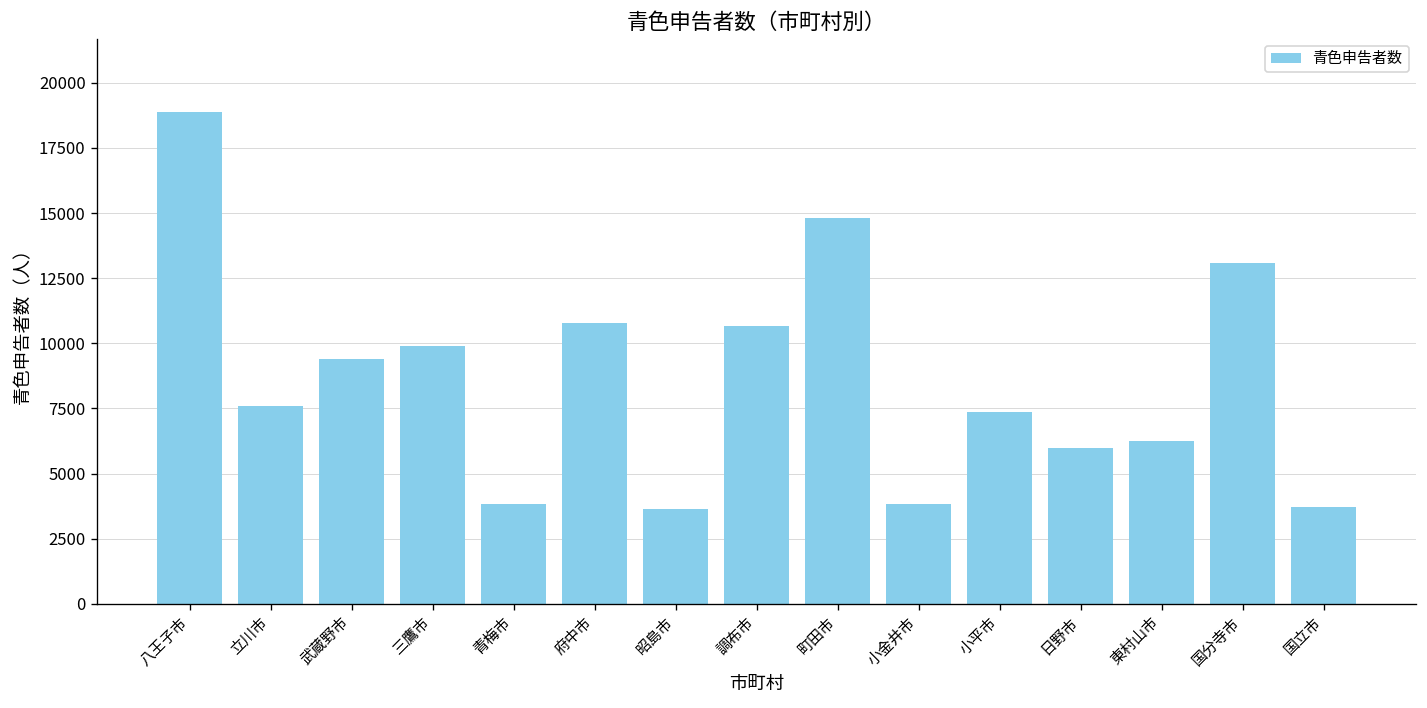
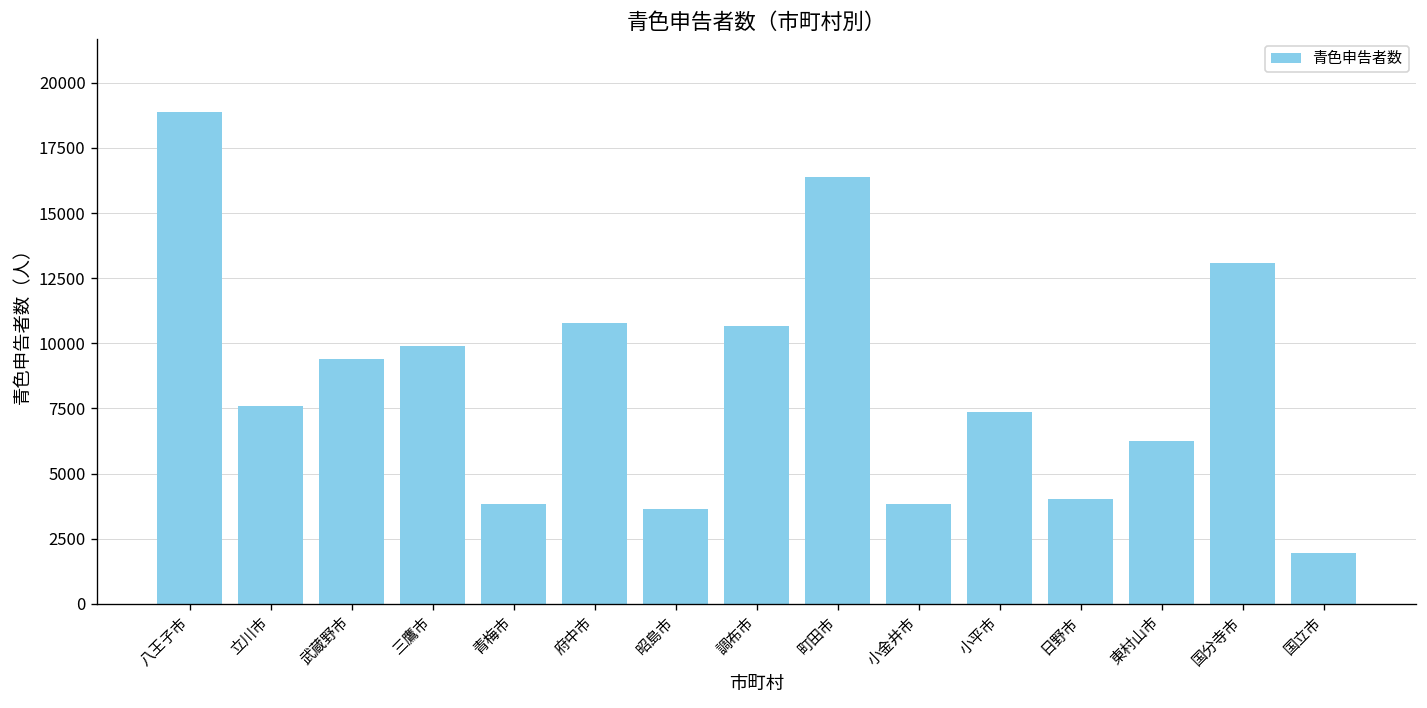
町田市: 14800 -> 16400
日野市: 6000 -> 4000
国立市: 3700 -> 2000
